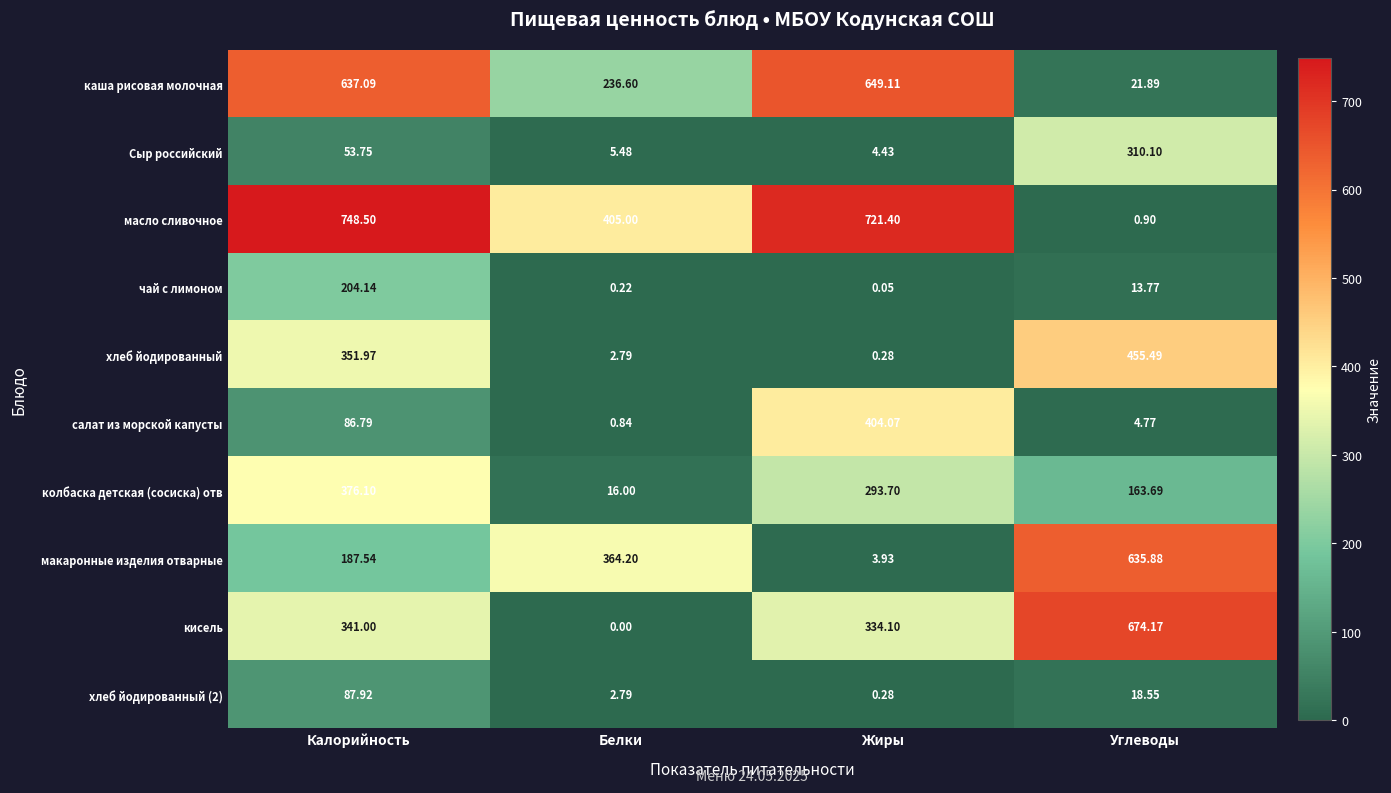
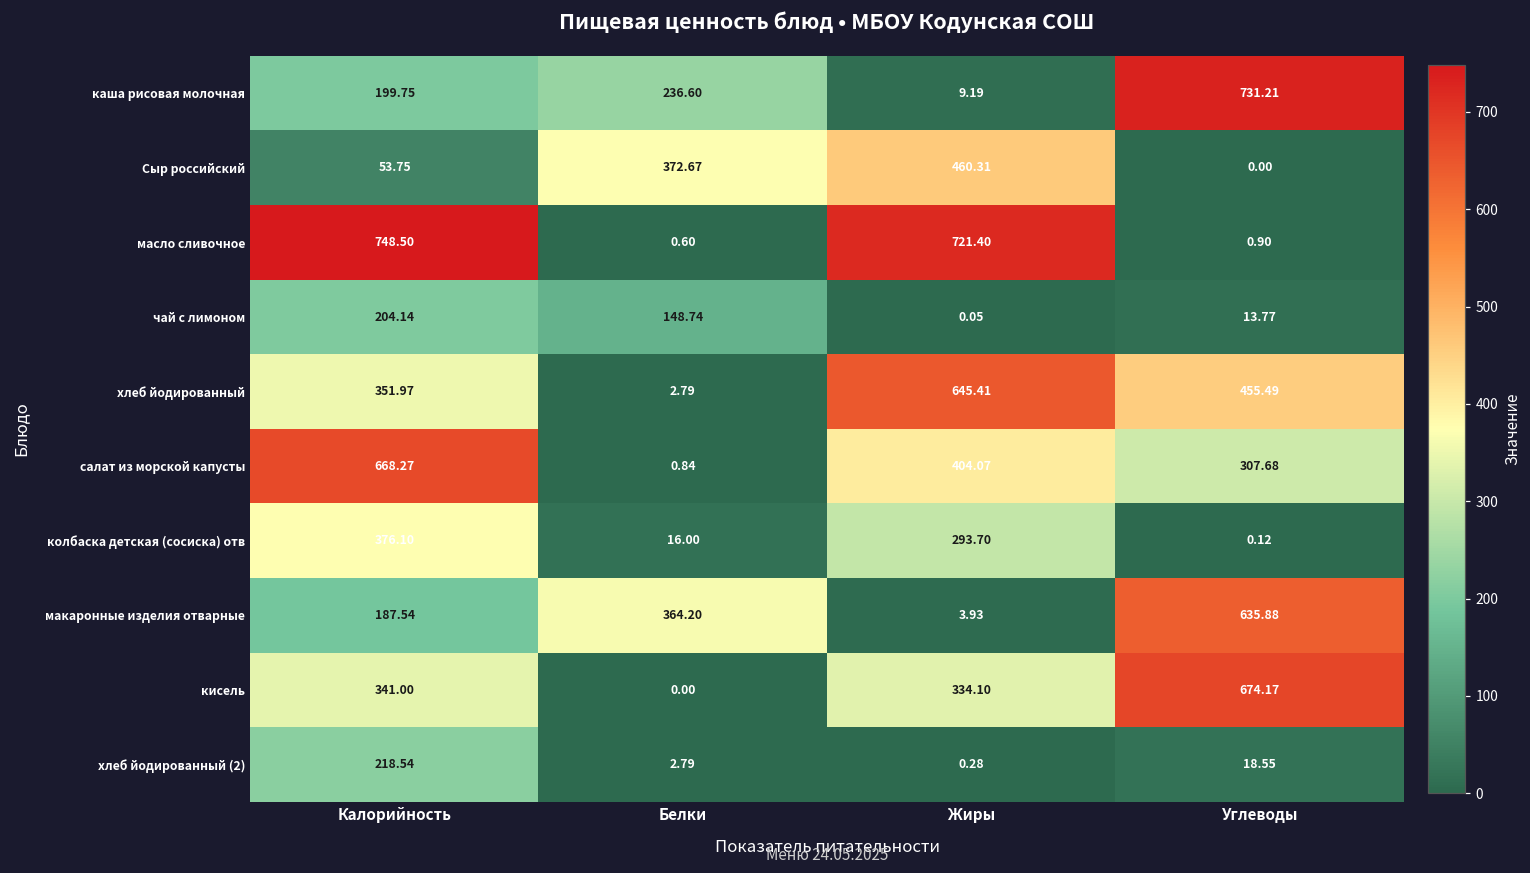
каша рисовая молочная, Калорийность: 637.09 -> 199.75
каша рисовая молочная, Жиры: 649.11 -> 9.19
каша рисовая молочная, Углеводы: 21.89 -> 731.21
Сыр российский, Белки: 5.48 -> 372.67
Сыр российский, Жиры: 4.43 -> 460.31
Сыр российский, Углеводы: 310.10 -> 0.00
масло сливочное, Белки: 405.00 -> 0.60
чай с лимоном, Белки: 0.22 -> 148.74
хлеб йодированный, Жиры: 0.28 -> 645.41
салат из морской капусты, Калорийность: 86.79 -> 668.27
салат из морской капусты, Углеводы: 4.77 -> 307.68
колбаска детская (сосиска) отв, Углеводы: 163.69 -> 0.12
хлеб йодированный (2), Калорийность: 87.92 -> 218.54
